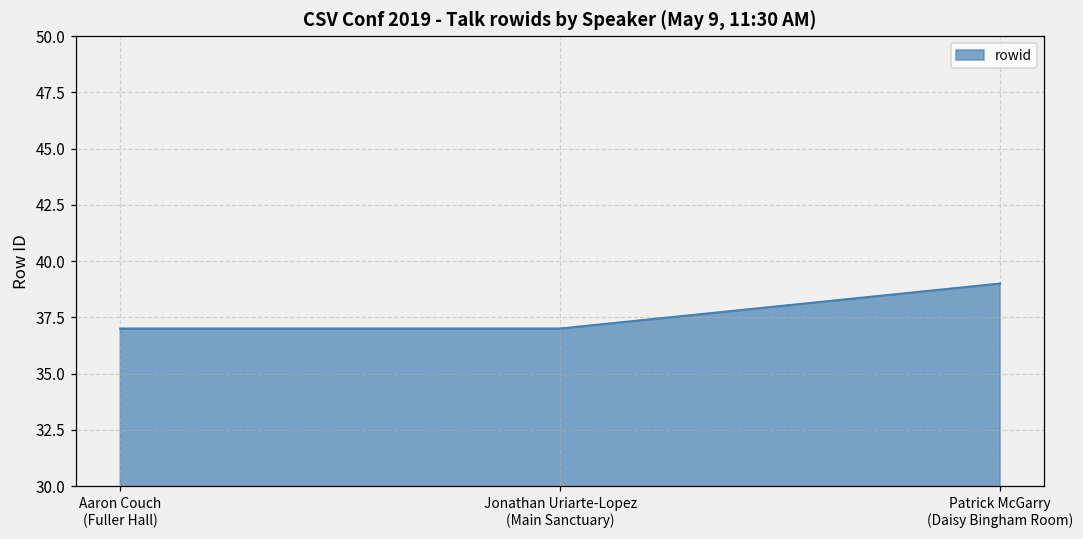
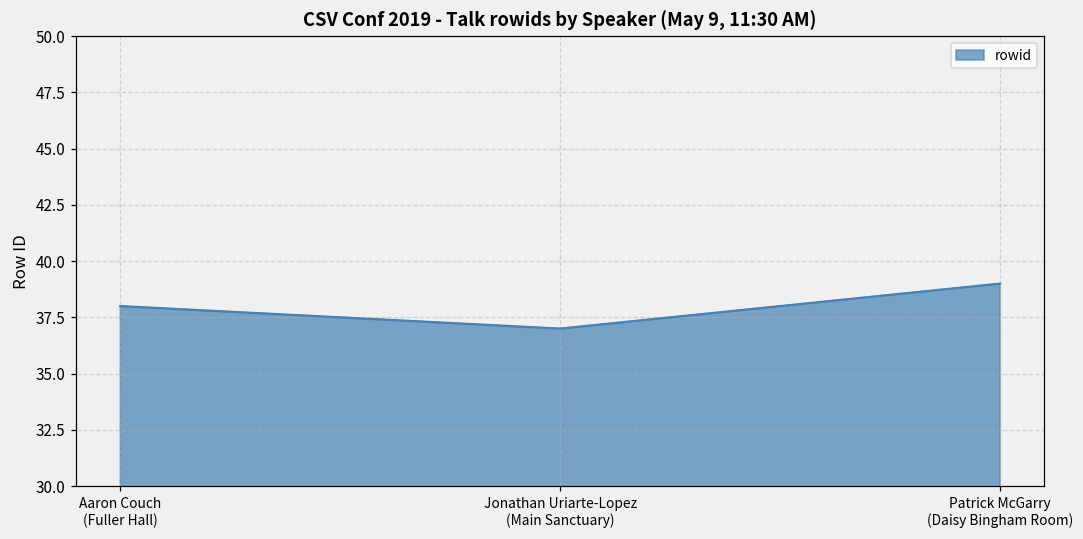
Aaron Couch (Fuller Hall): 37 -> 38
